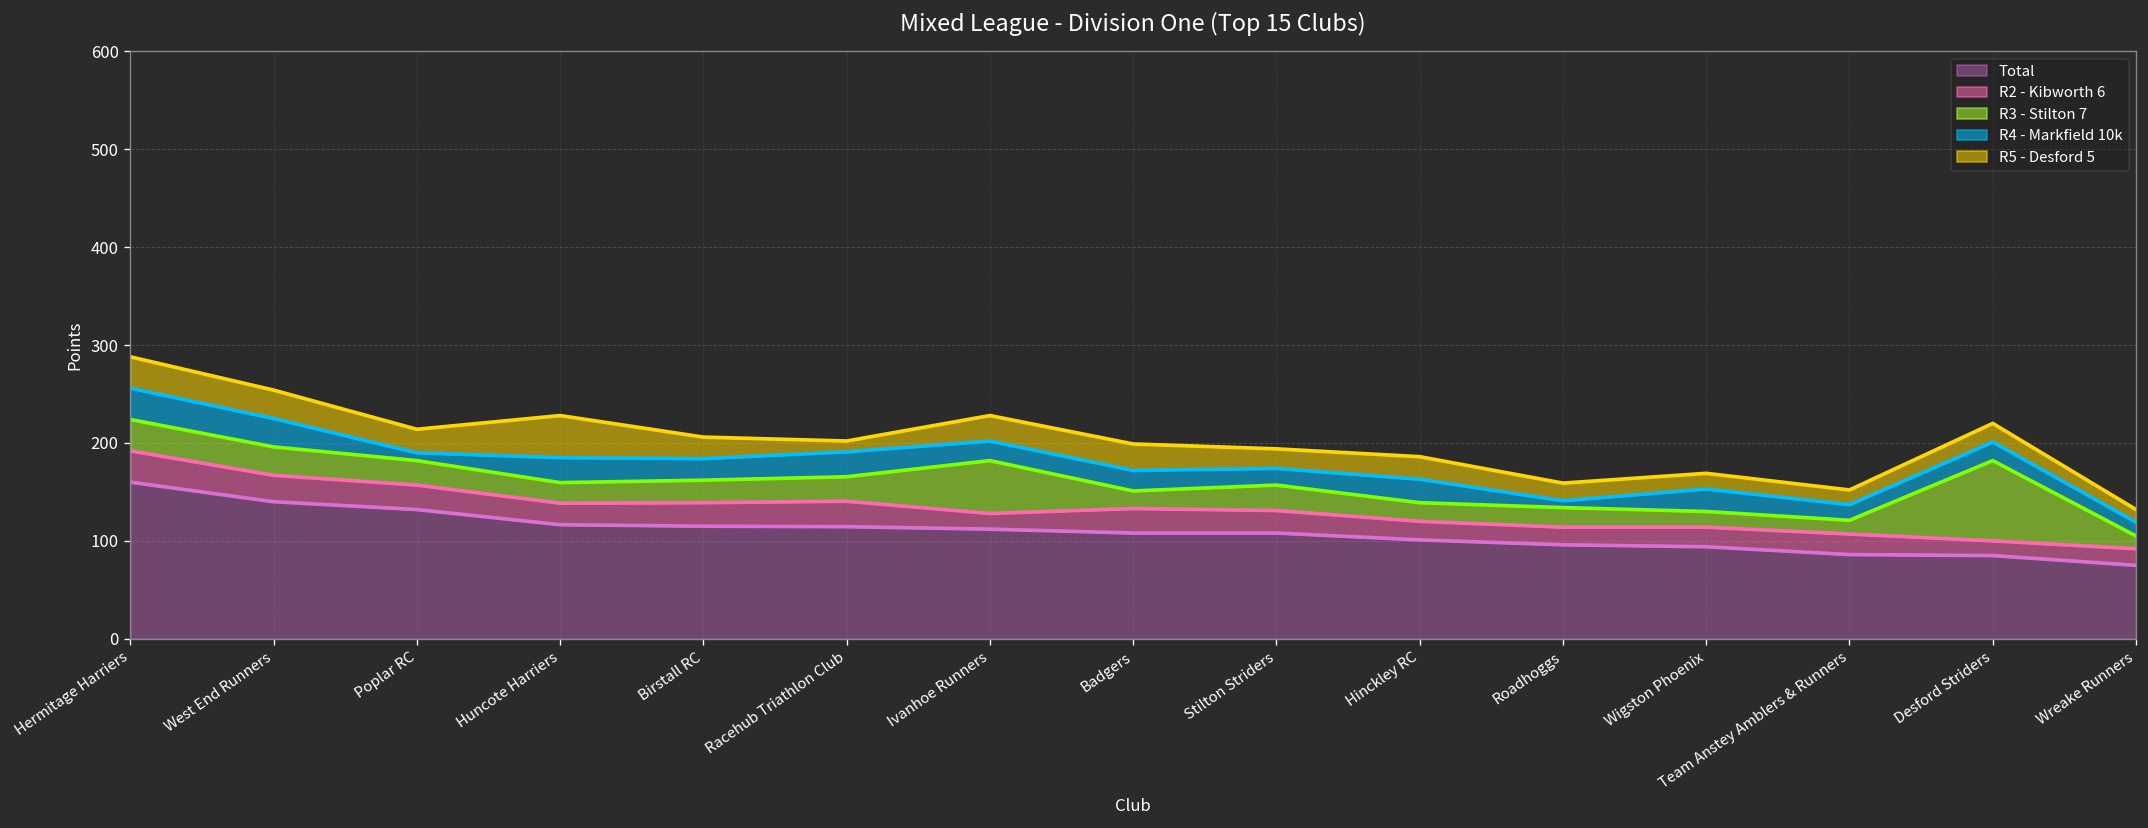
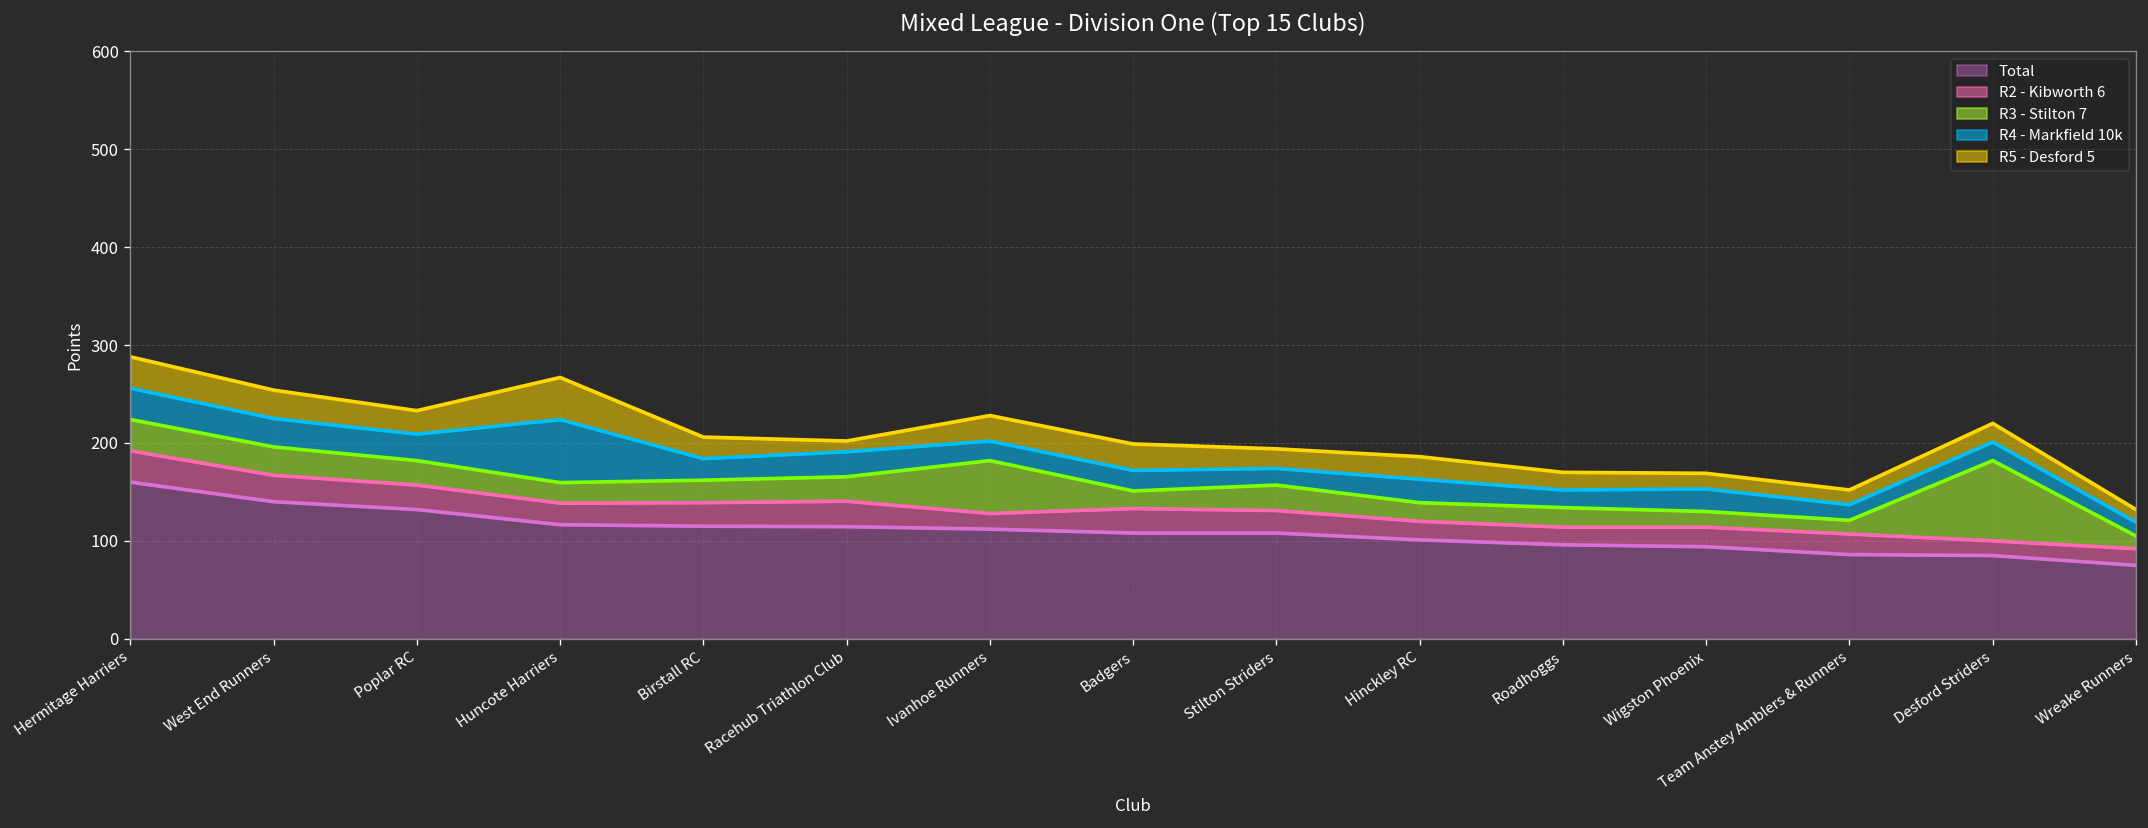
R4 - Markfield 10k, Poplar RC: 10 -> 30
R4 - Markfield 10k, Huncote Harriers: 30 -> 60
R4 - Markfield 10k, Roadhoggs: 10 -> 20
